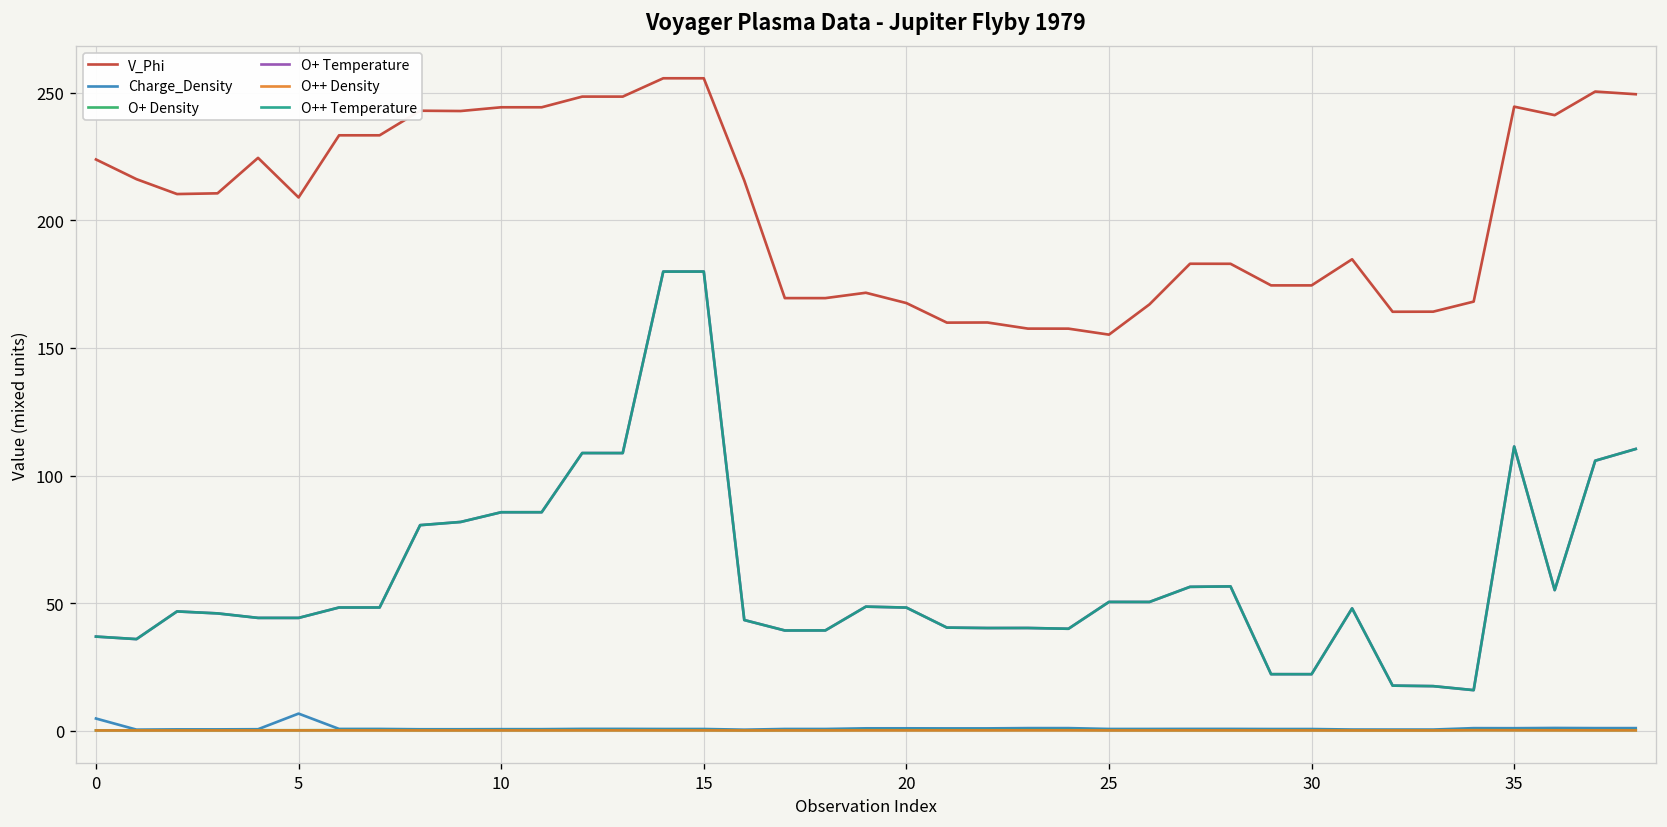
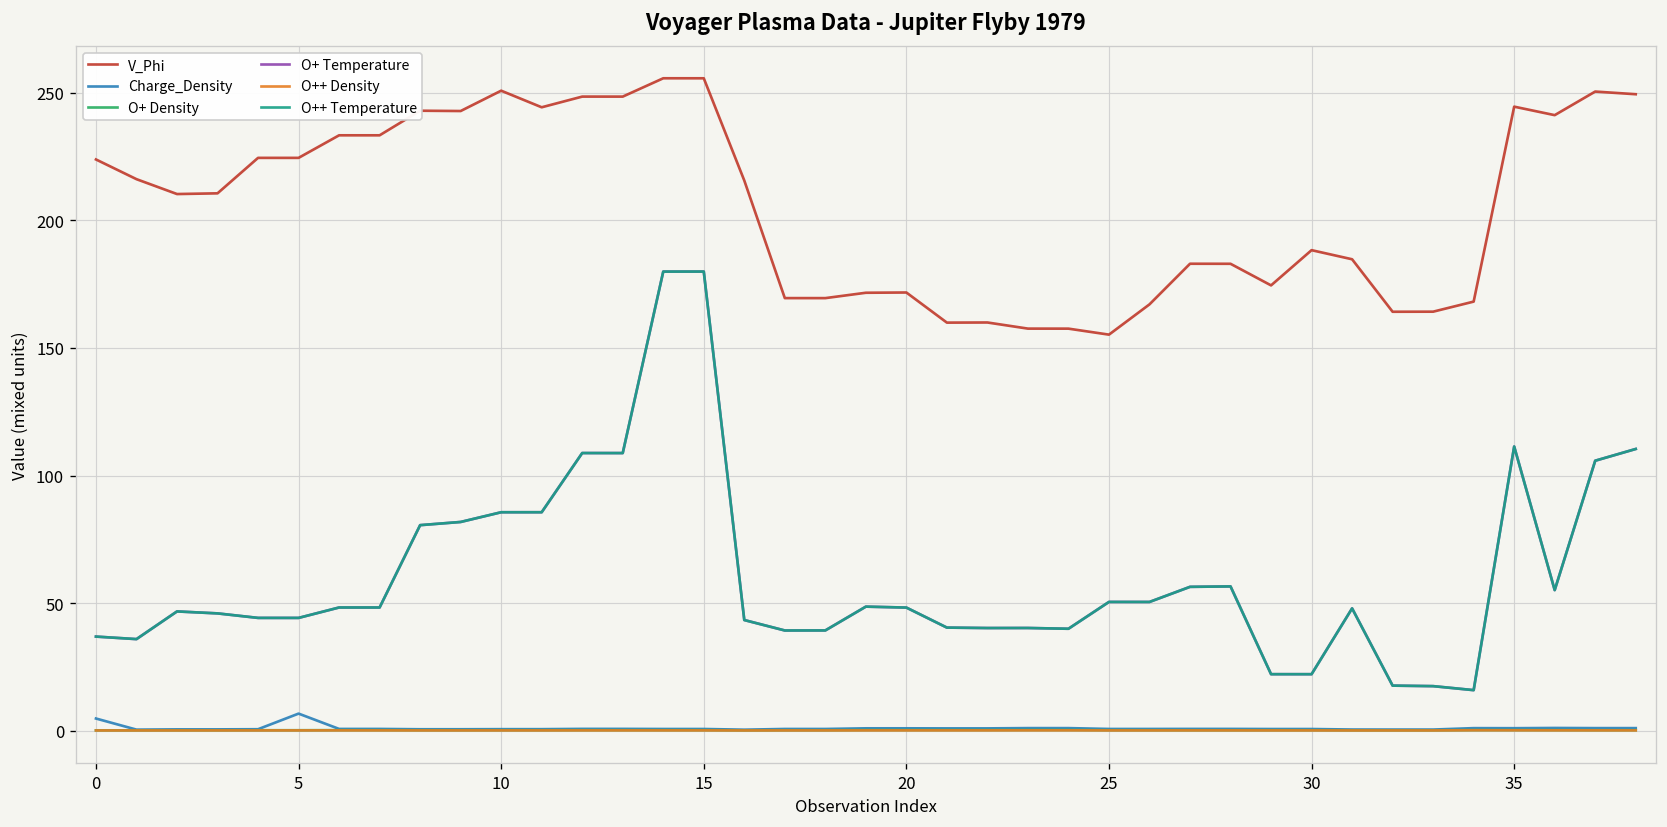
V_Phi, 5: 209 -> 225
V_Phi, 10: 244 -> 251
V_Phi, 20: 168 -> 172
V_Phi, 30: 175 -> 188
